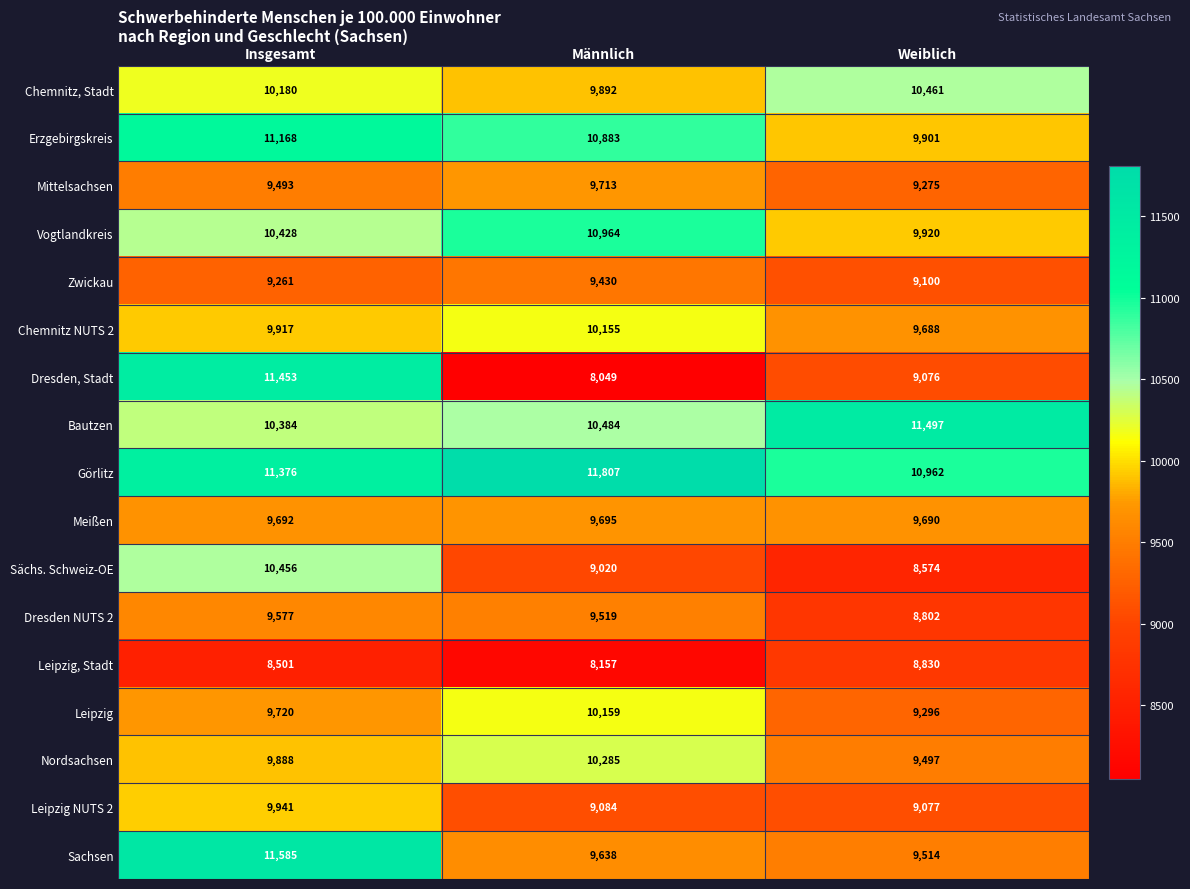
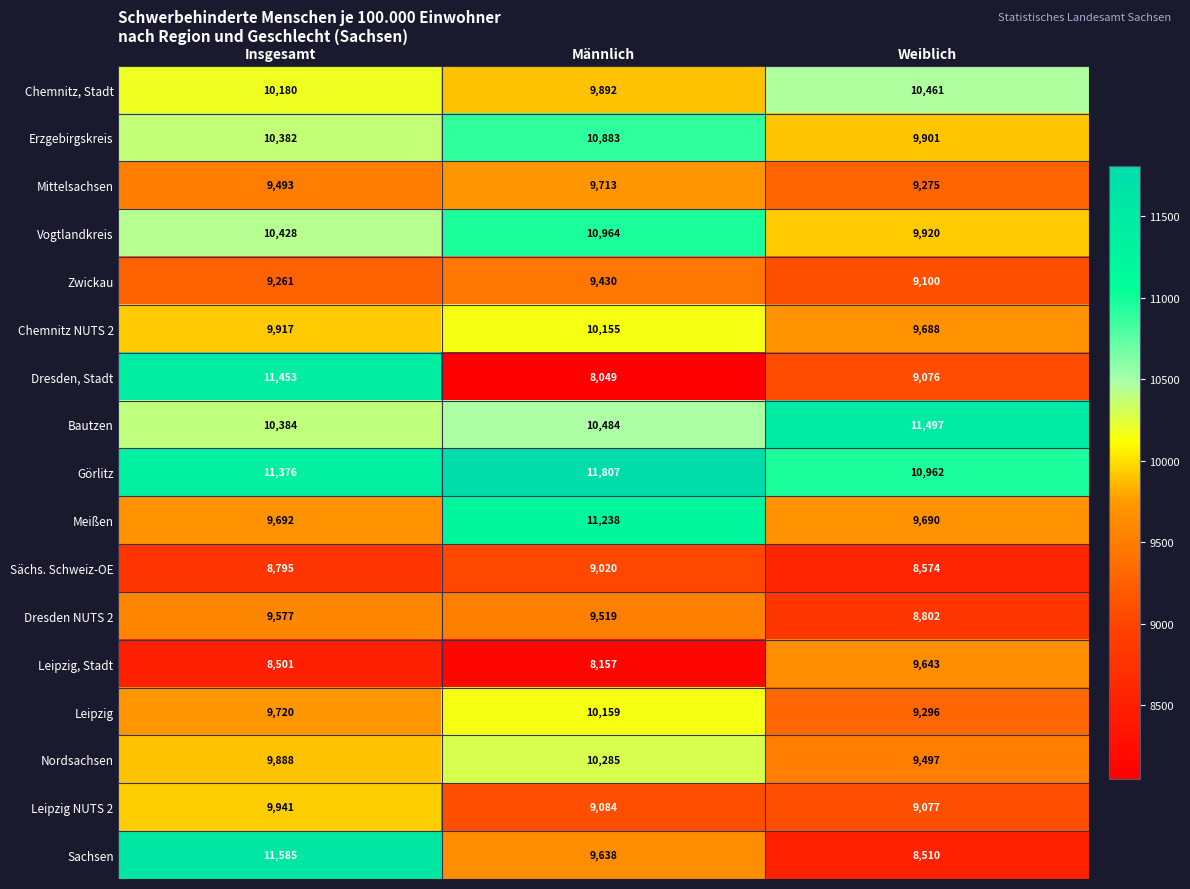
Erzgebirgskreis, Insgesamt: 11,168 -> 10,382
Meißen, Männlich: 9,695 -> 11,238
Sächs. Schweiz-OE, Insgesamt: 10,456 -> 8,795
Leipzig, Stadt, Weiblich: 8,830 -> 9,643
Sachsen, Weiblich: 9,514 -> 8,510
